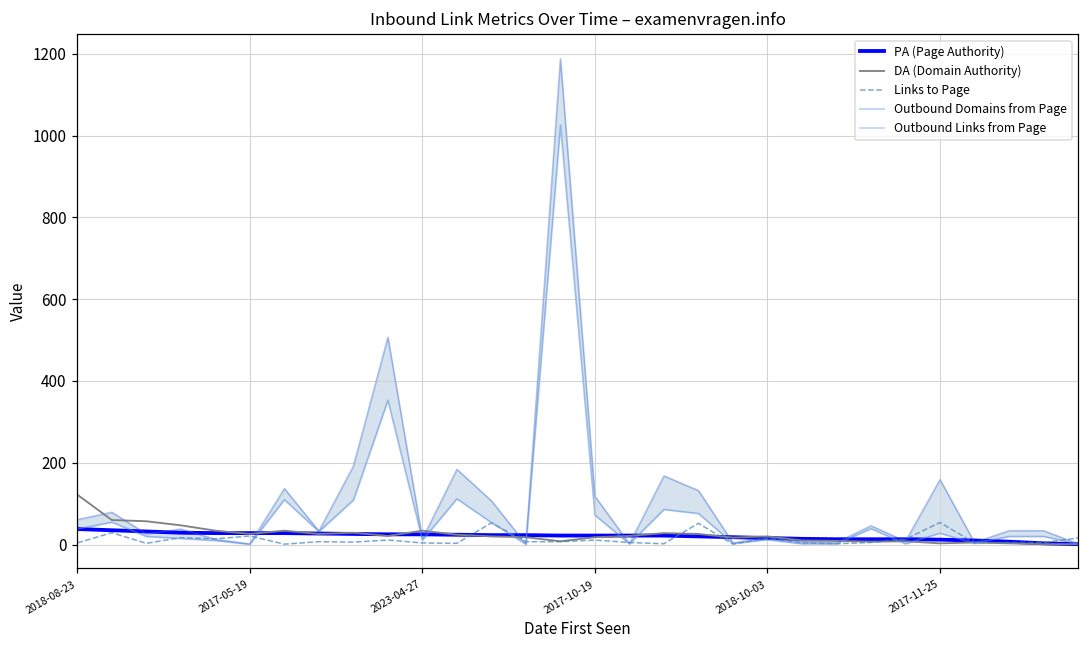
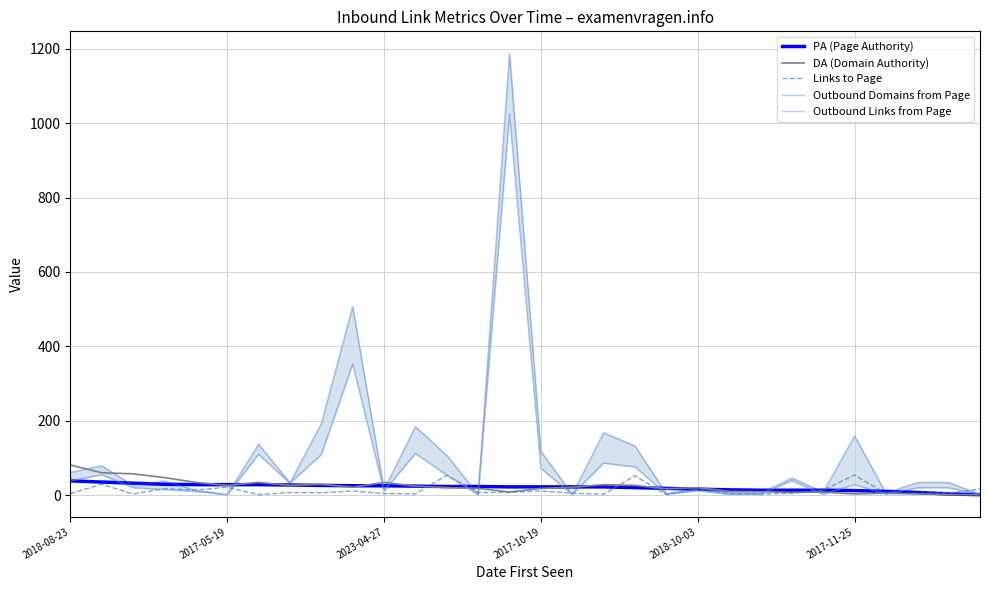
DA (Domain Authority), 2018-08-23: 120 -> 80
